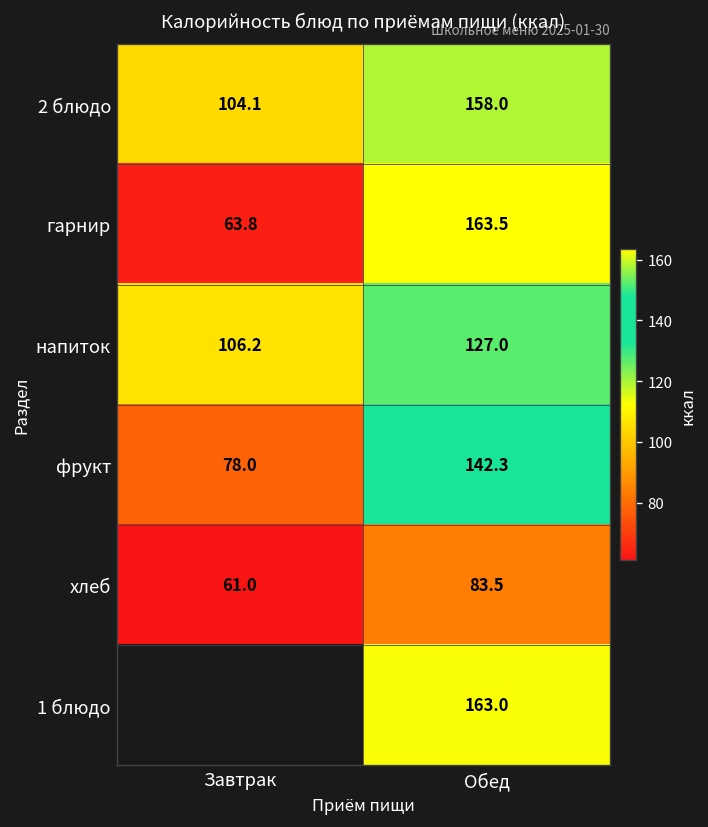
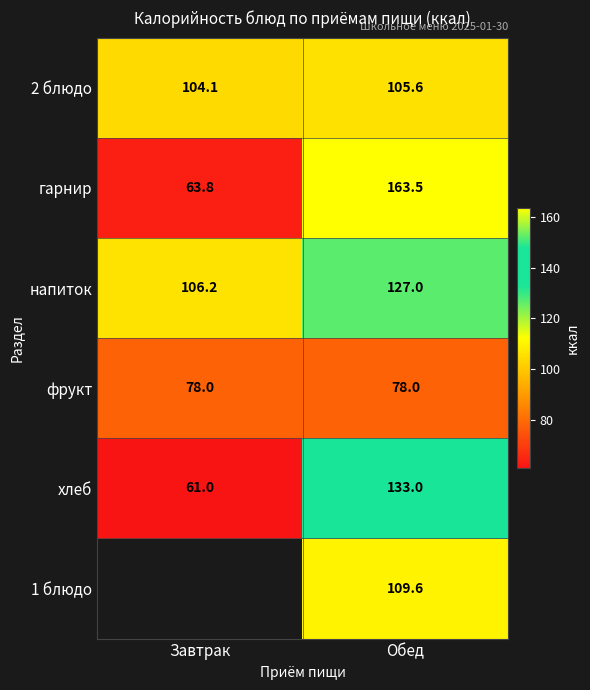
2 блюдо, Обед: 158.0 -> 105.6
фрукт, Обед: 142.3 -> 78.0
хлеб, Обед: 83.5 -> 133.0
1 блюдо, Обед: 163.0 -> 109.6
